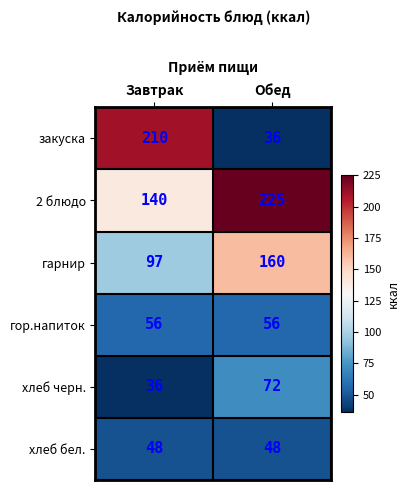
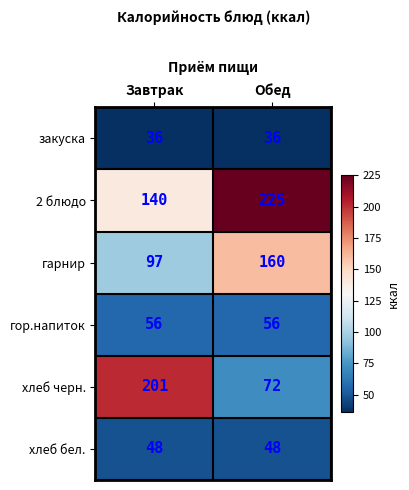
закуска, Завтрак: 210 -> 36
хлеб черн., Завтрак: 36 -> 201
